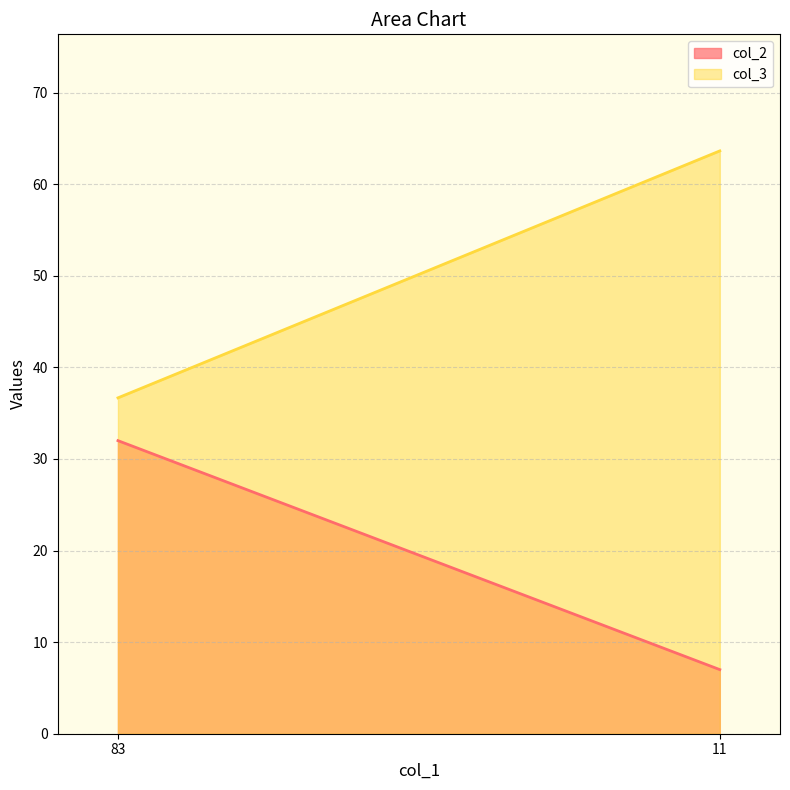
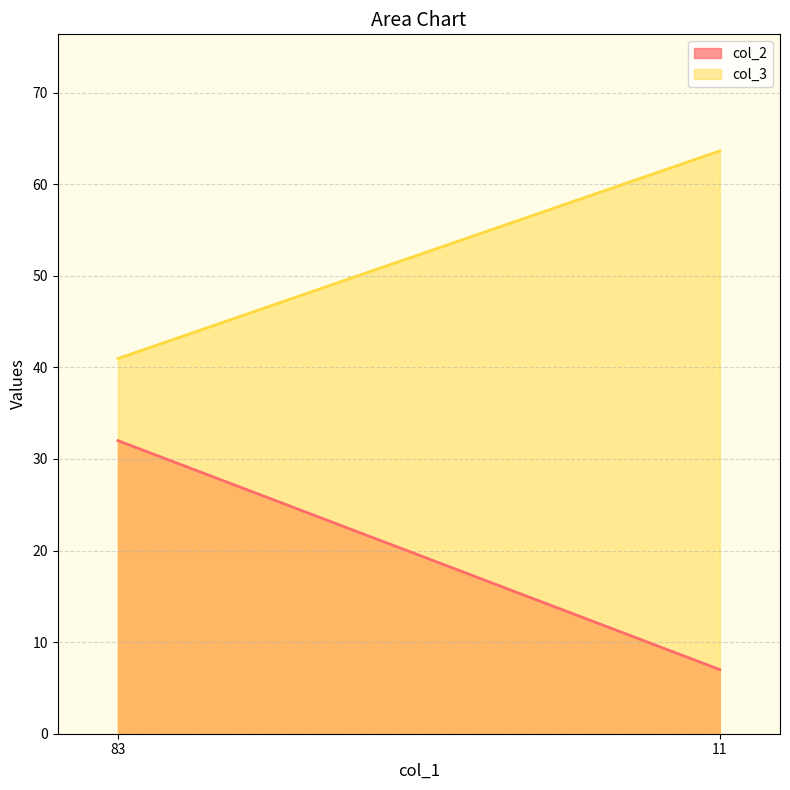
col_3, 83: 37 -> 41
